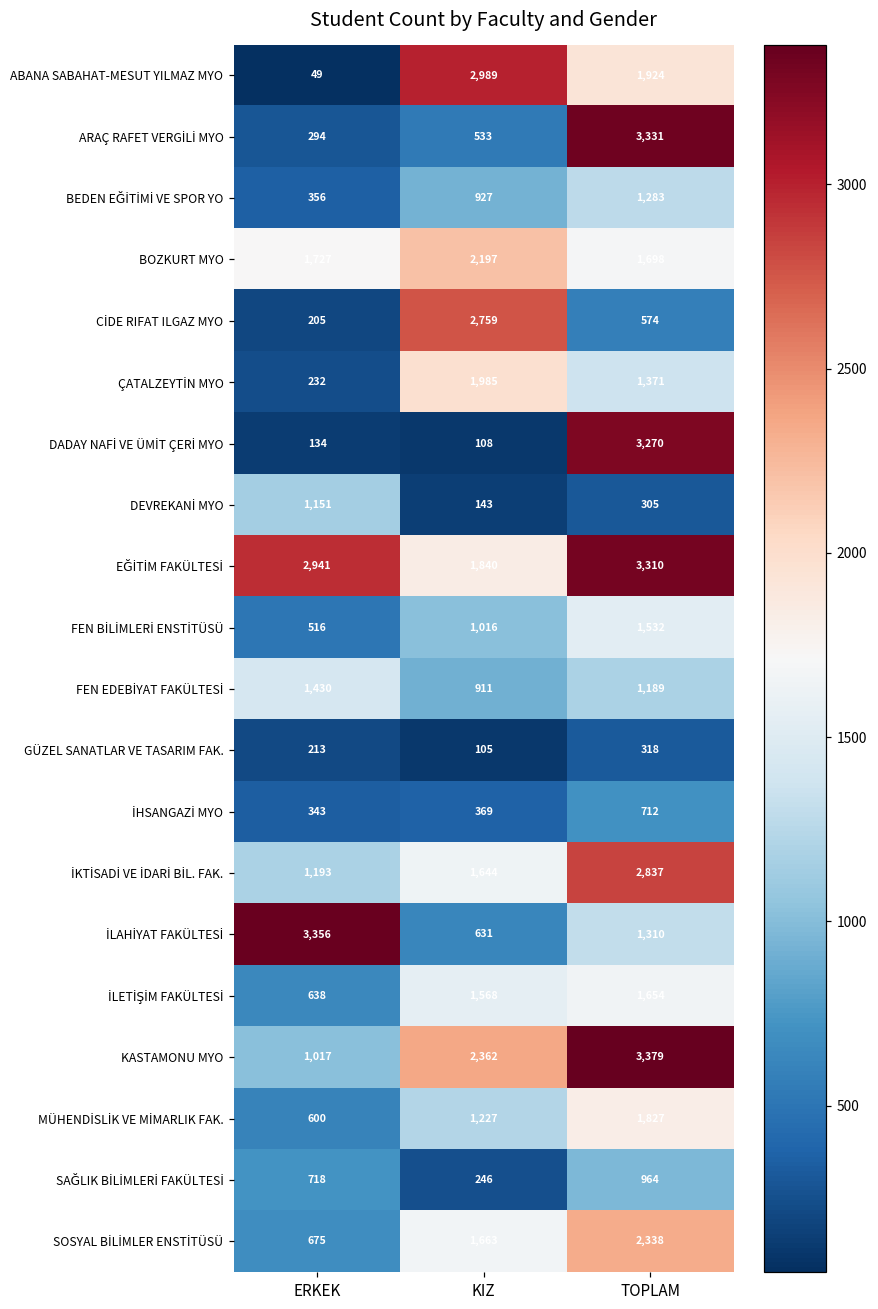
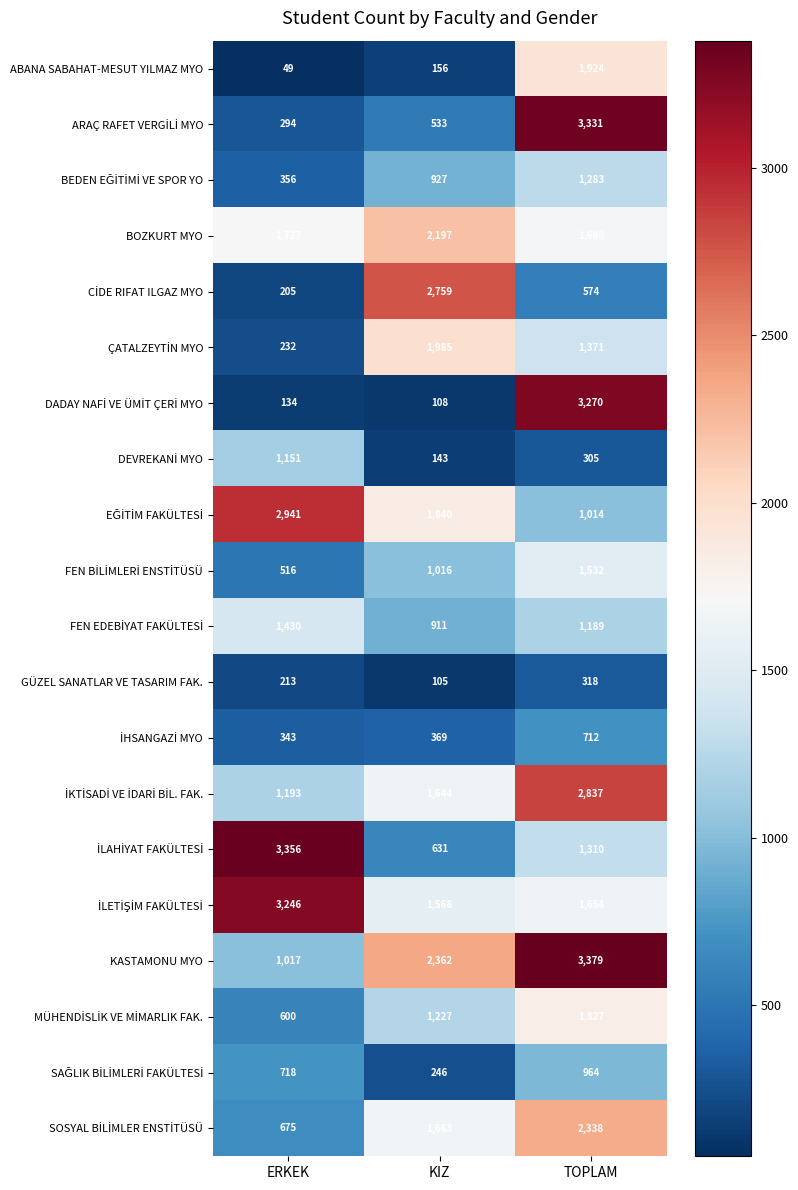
ABANA SABAHAT-MESUT YILMAZ MYO, KIZ: 2,989 -> 156
EĞİTİM FAKÜLTESİ, TOPLAM: 3,310 -> 1,014
İLETİŞİM FAKÜLTESİ, ERKEK: 638 -> 3,246
